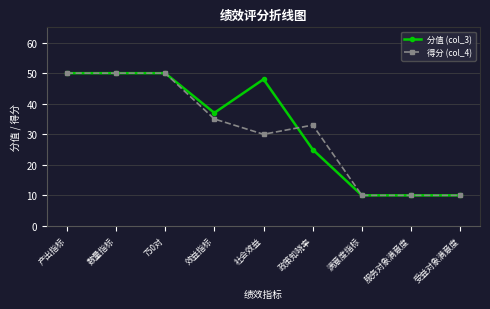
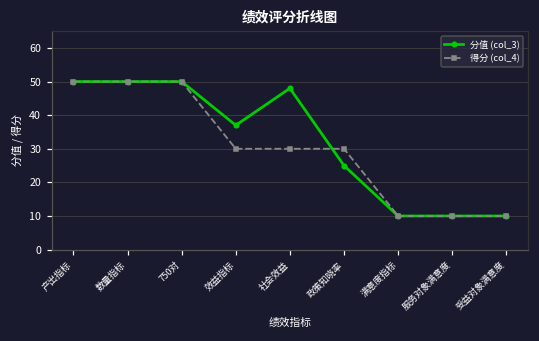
得分 (col_4), 效益指标: 35 -> 30
得分 (col_4), 政策知晓率: 33 -> 30
